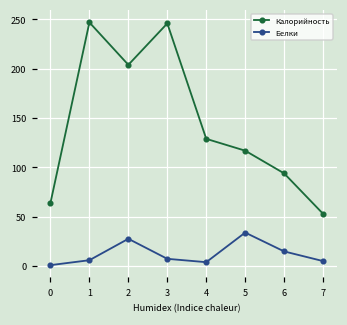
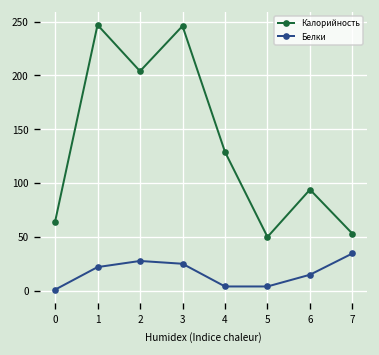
Белки, 1: 10 -> 20
Белки, 3: 10 -> 30
Калорийность, 5: 120 -> 50
Белки, 5: 30 -> 0
Белки, 7: 10 -> 30
